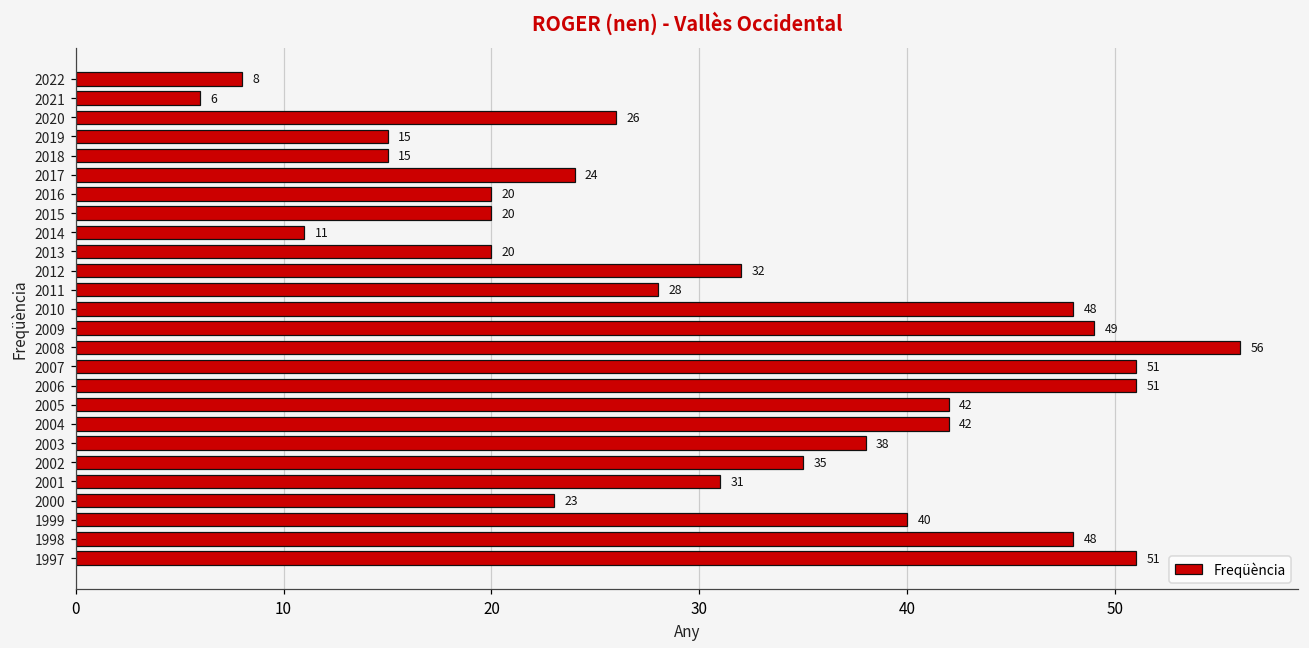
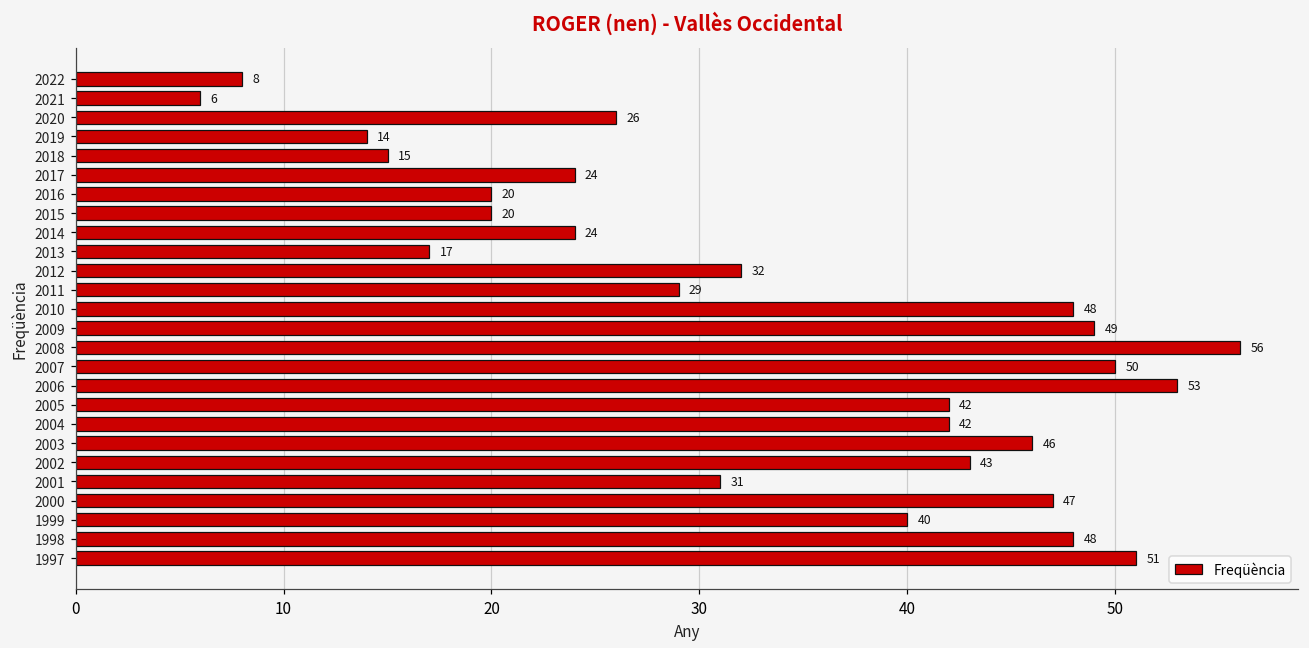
2019: 15 -> 14
2014: 11 -> 24
2013: 20 -> 17
2011: 28 -> 29
2007: 51 -> 50
2006: 51 -> 53
2003: 38 -> 46
2002: 35 -> 43
2000: 23 -> 47
